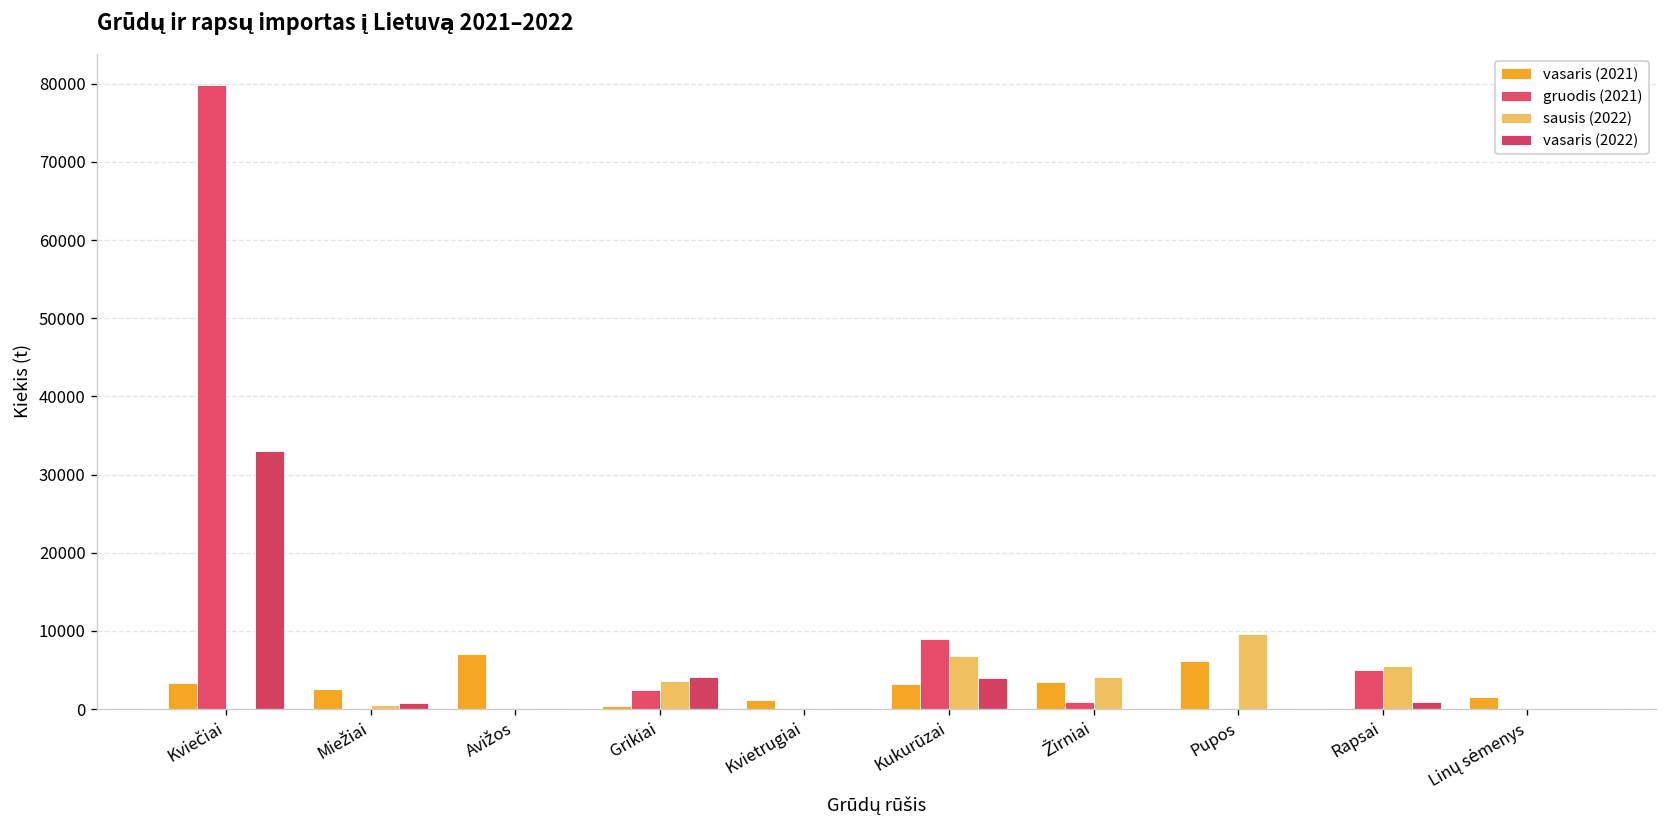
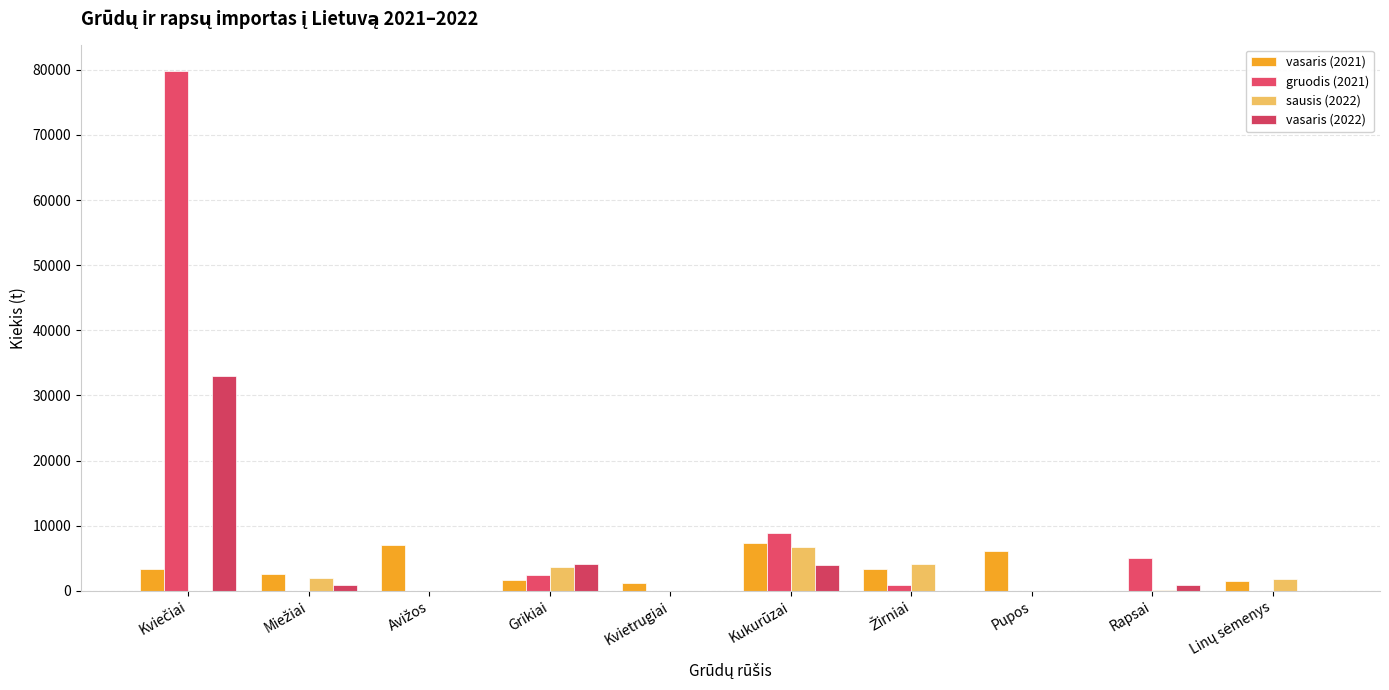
sausis (2022), Miežiai: 1000 -> 2000
vasaris (2021), Grikiai: 0 -> 2000
vasaris (2021), Kukurūzai: 3000 -> 7000
sausis (2022), Pupos: 10000 -> 0
sausis (2022), Rapsai: 6000 -> 0
sausis (2022), Linų sėmenys: 0 -> 2000
